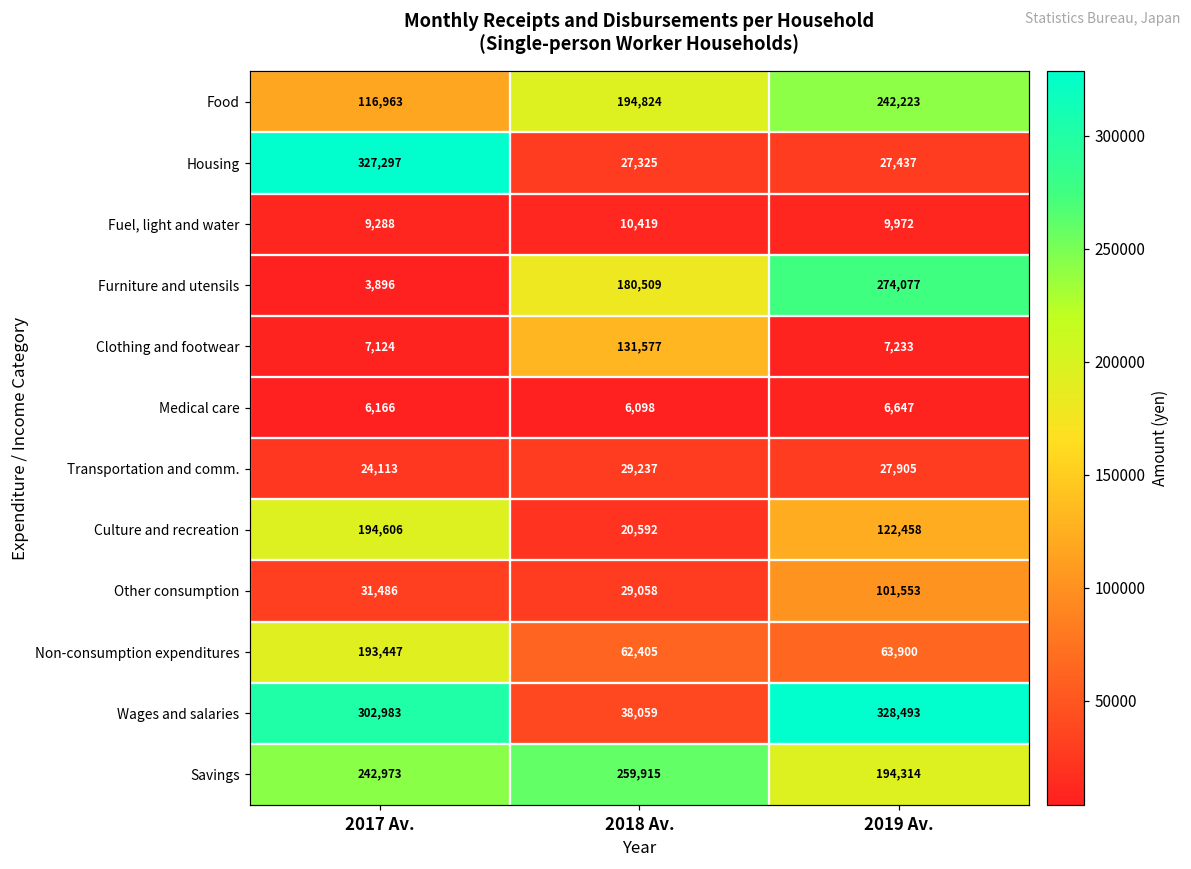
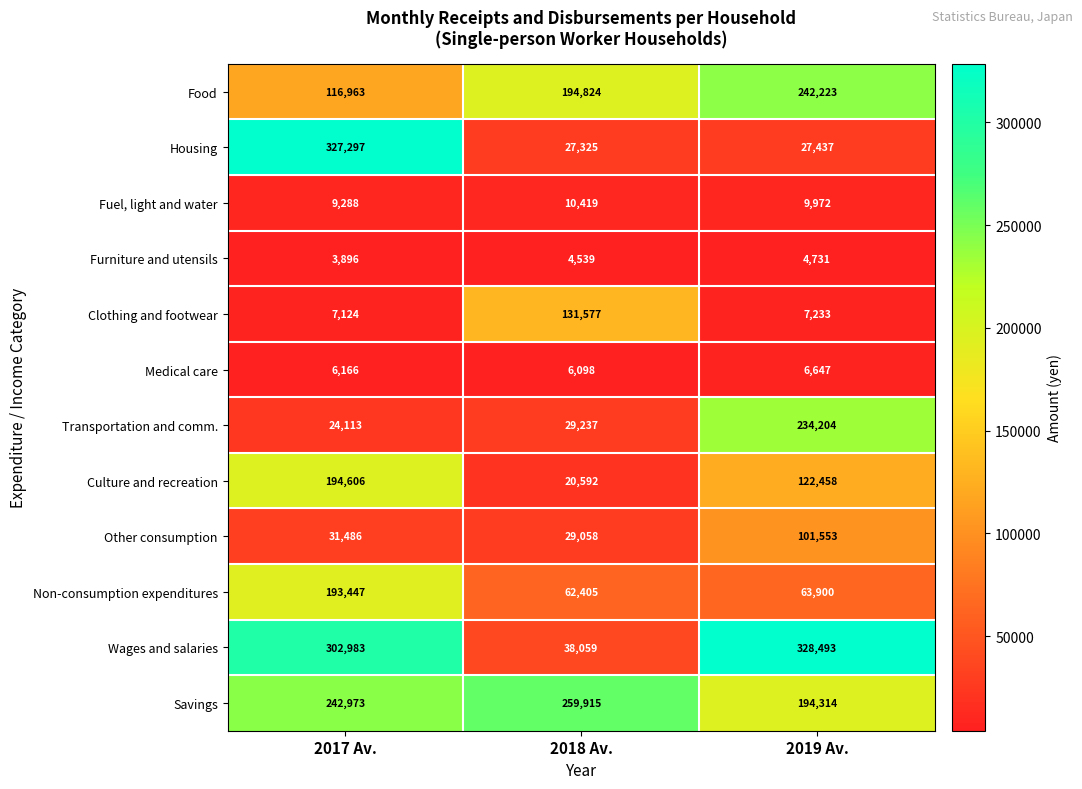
Furniture and utensils, 2018 Av.: 180,509 -> 4,539
Furniture and utensils, 2019 Av.: 274,077 -> 4,731
Transportation and comm., 2019 Av.: 27,905 -> 234,204
